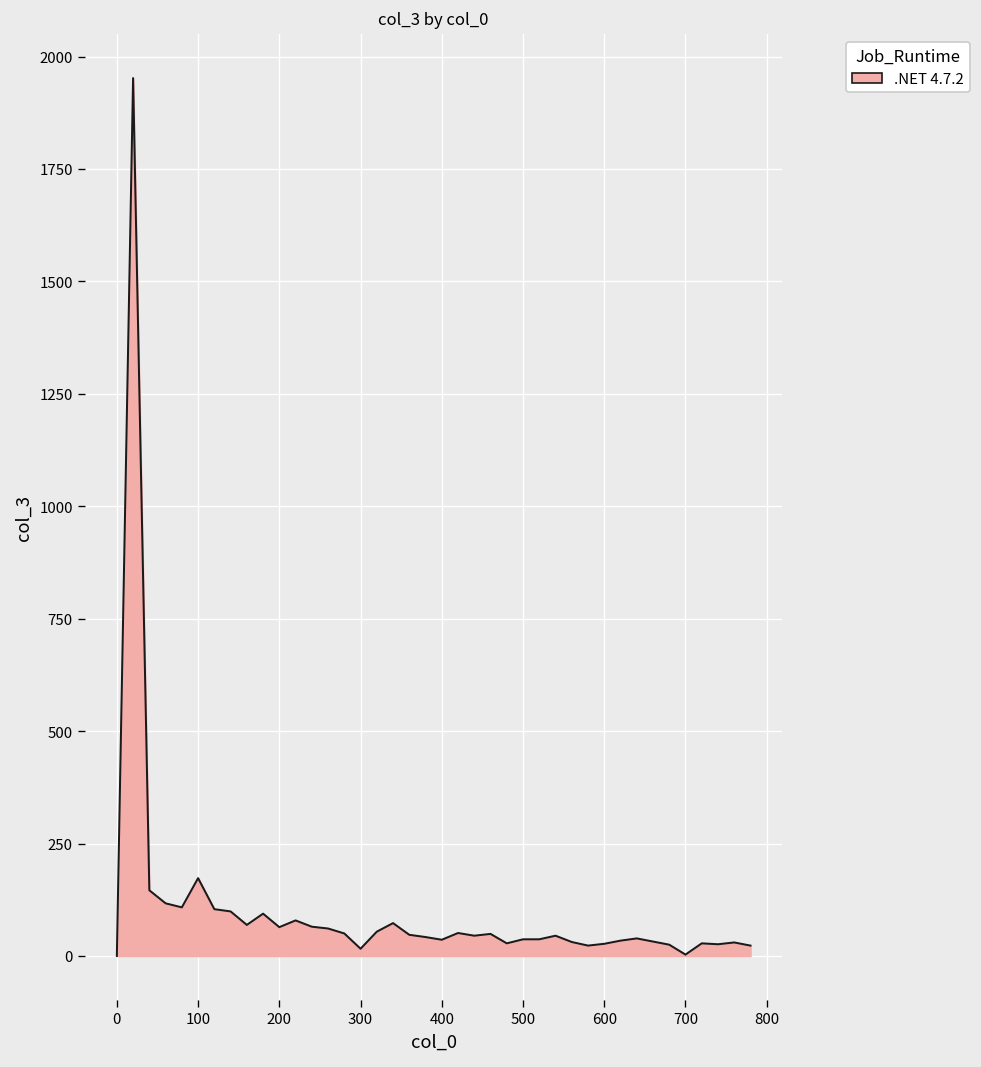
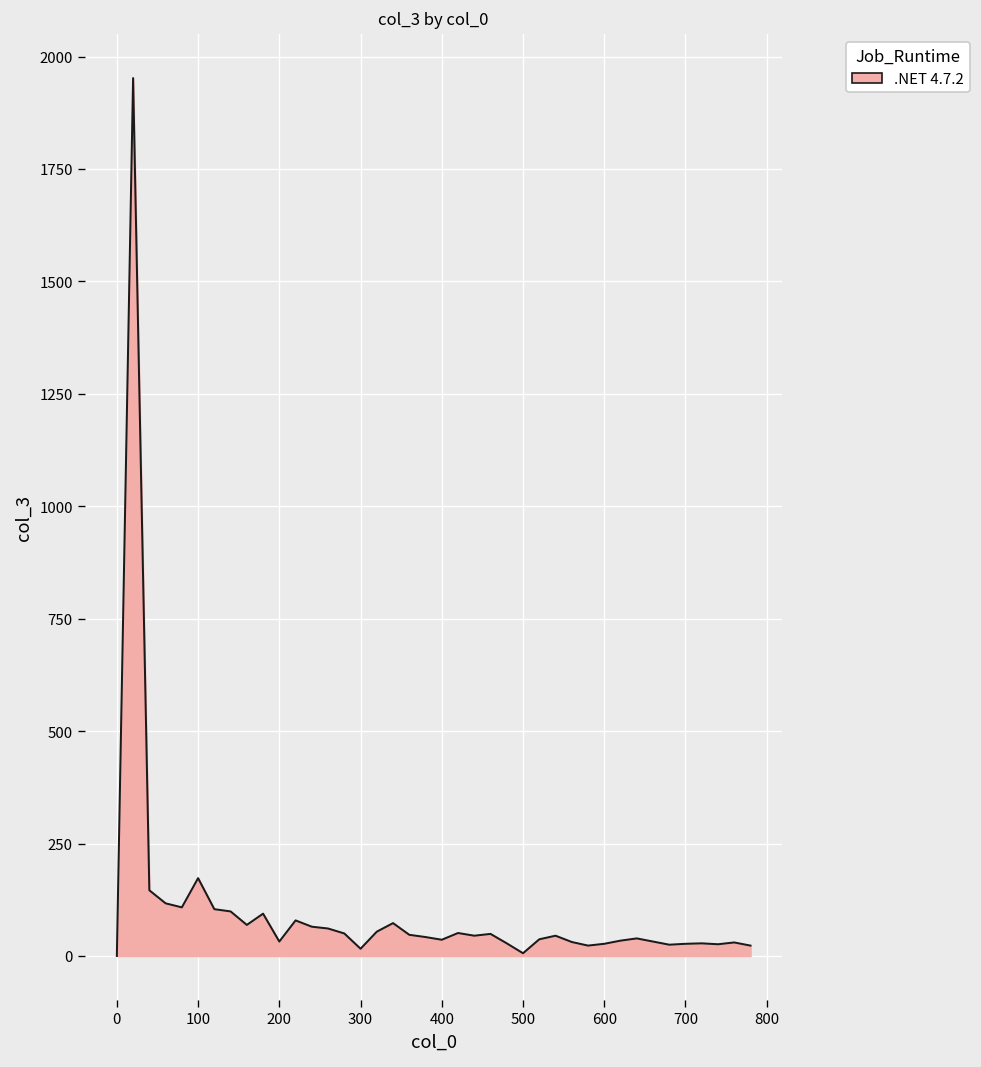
200: 60 -> 30
500: 40 -> 10
700: 0 -> 30
